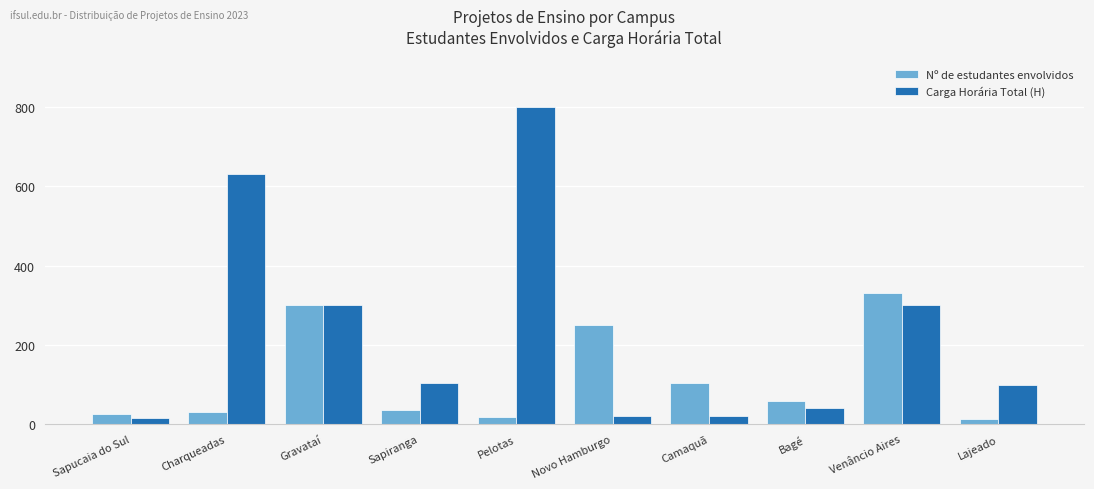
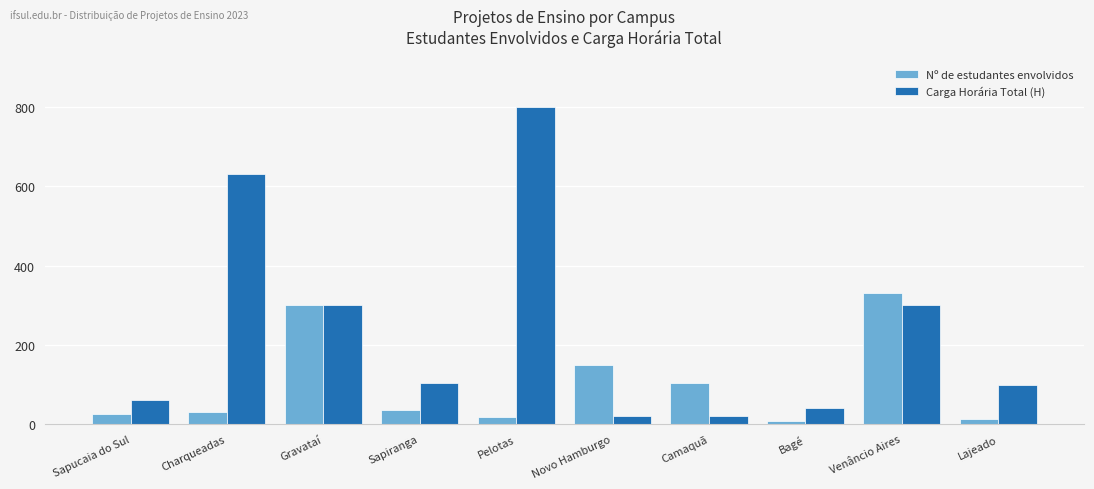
Carga Horária Total (H), Sapucaia do Sul: 20 -> 60
Nº de estudantes envolvidos, Novo Hamburgo: 250 -> 150
Nº de estudantes envolvidos, Bagé: 60 -> 10
